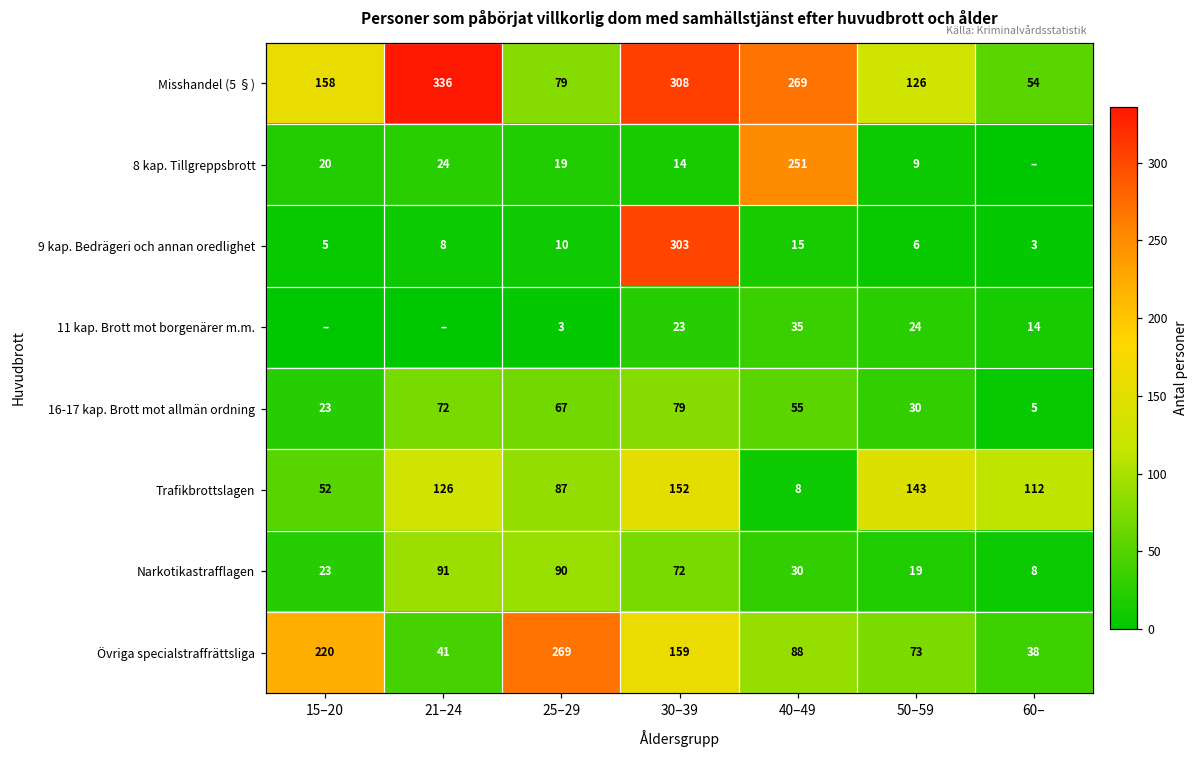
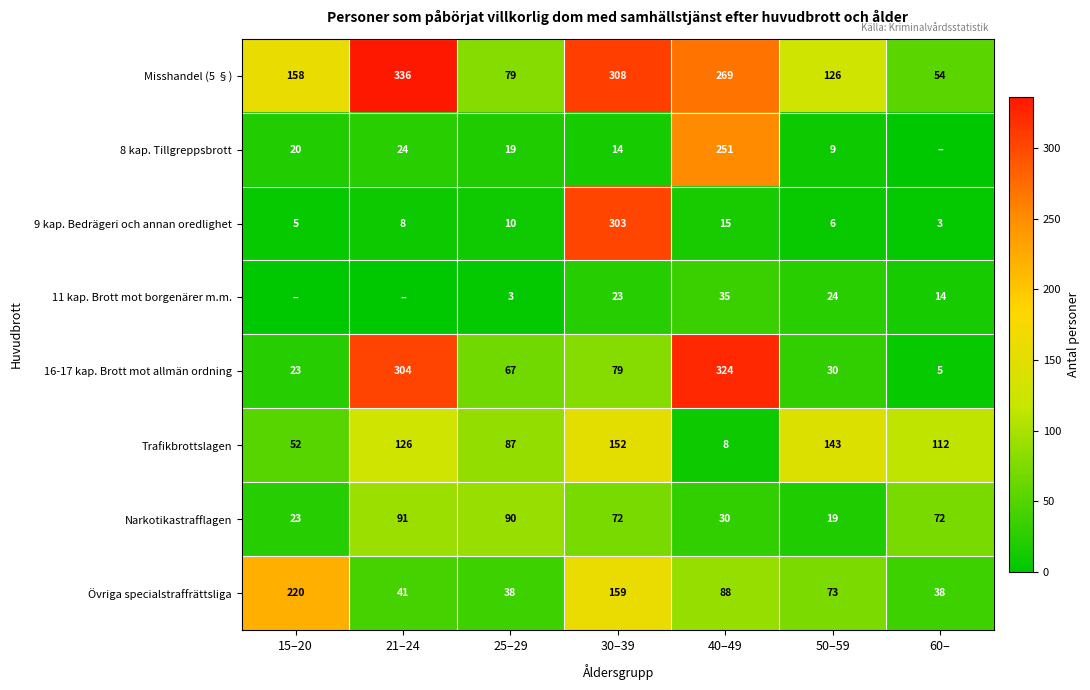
16-17 kap. Brott mot allmän ordning, 21–24: 72 -> 304
16-17 kap. Brott mot allmän ordning, 40–49: 55 -> 324
Narkotikastrafflagen, 60–: 8 -> 72
Övriga specialstraffrättsliga, 25–29: 269 -> 38
